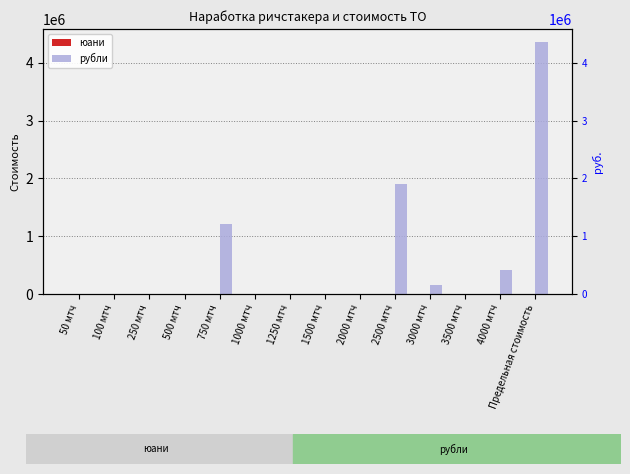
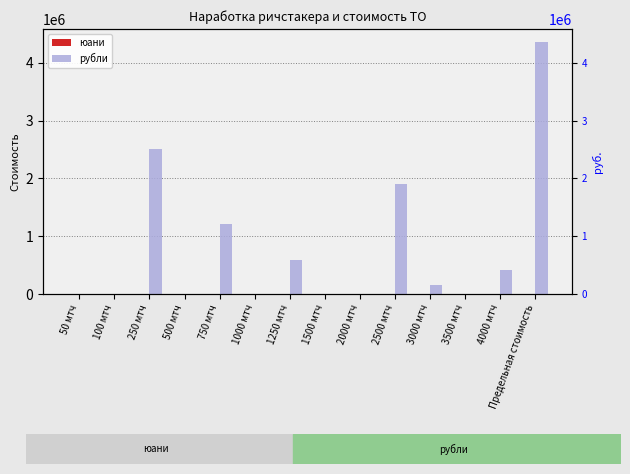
рубли, 250 мтч: 0 -> 2500000
рубли, 1250 мтч: 0 -> 600000
